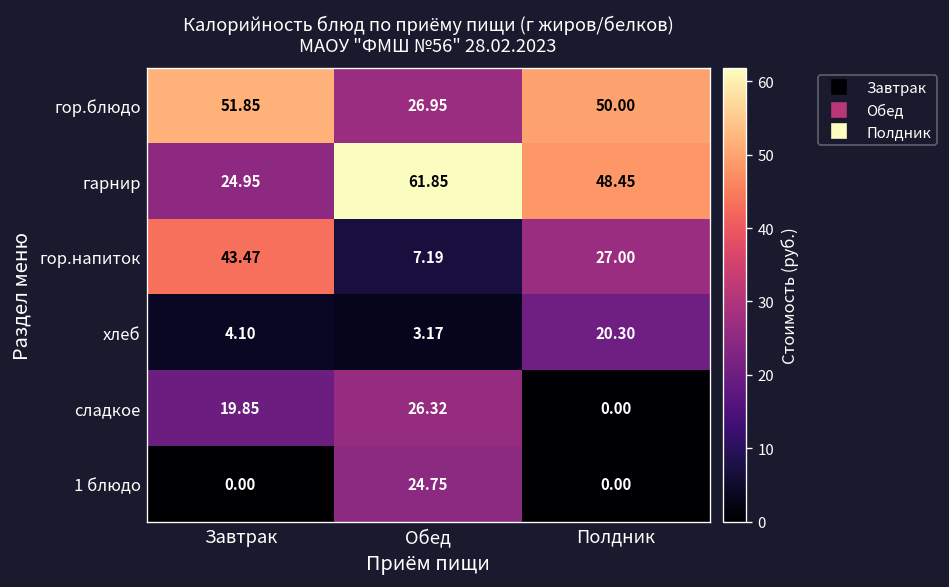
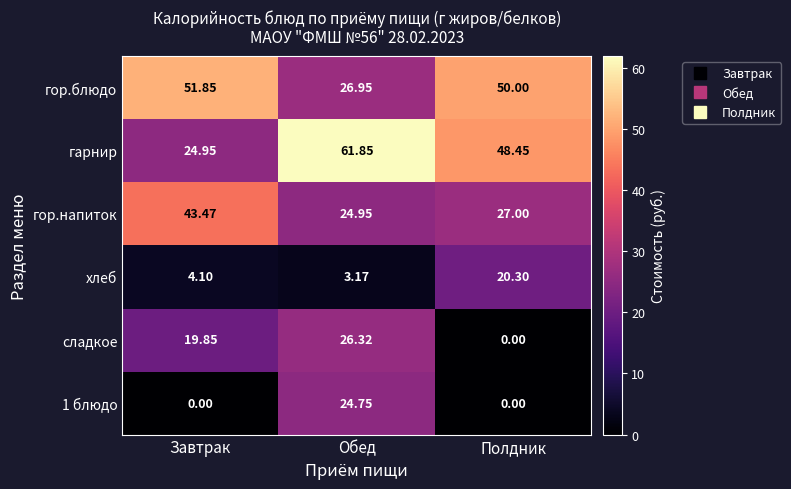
гор.напиток, Обед: 7.19 -> 24.95
